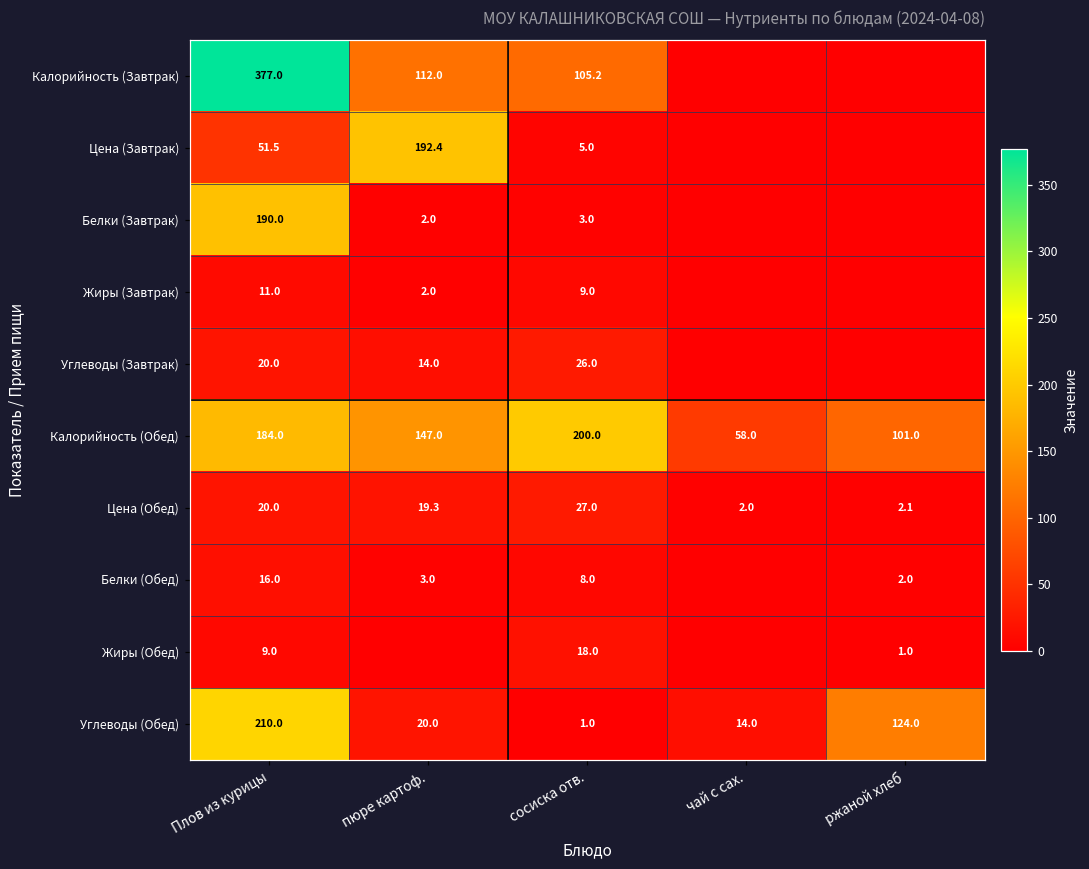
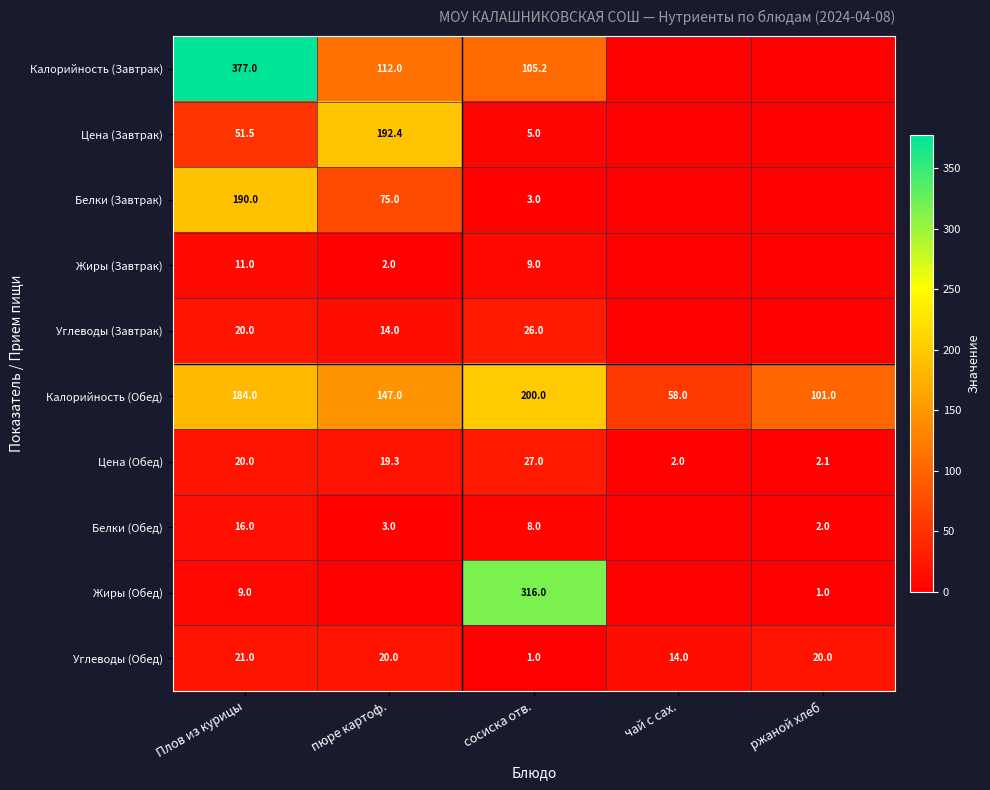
Белки (Завтрак), пюре картоф.: 2.0 -> 75.0
Жиры (Обед), сосиска отв.: 18.0 -> 316.0
Углеводы (Обед), Плов из курицы: 210.0 -> 21.0
Углеводы (Обед), ржаной хлеб: 124.0 -> 20.0
